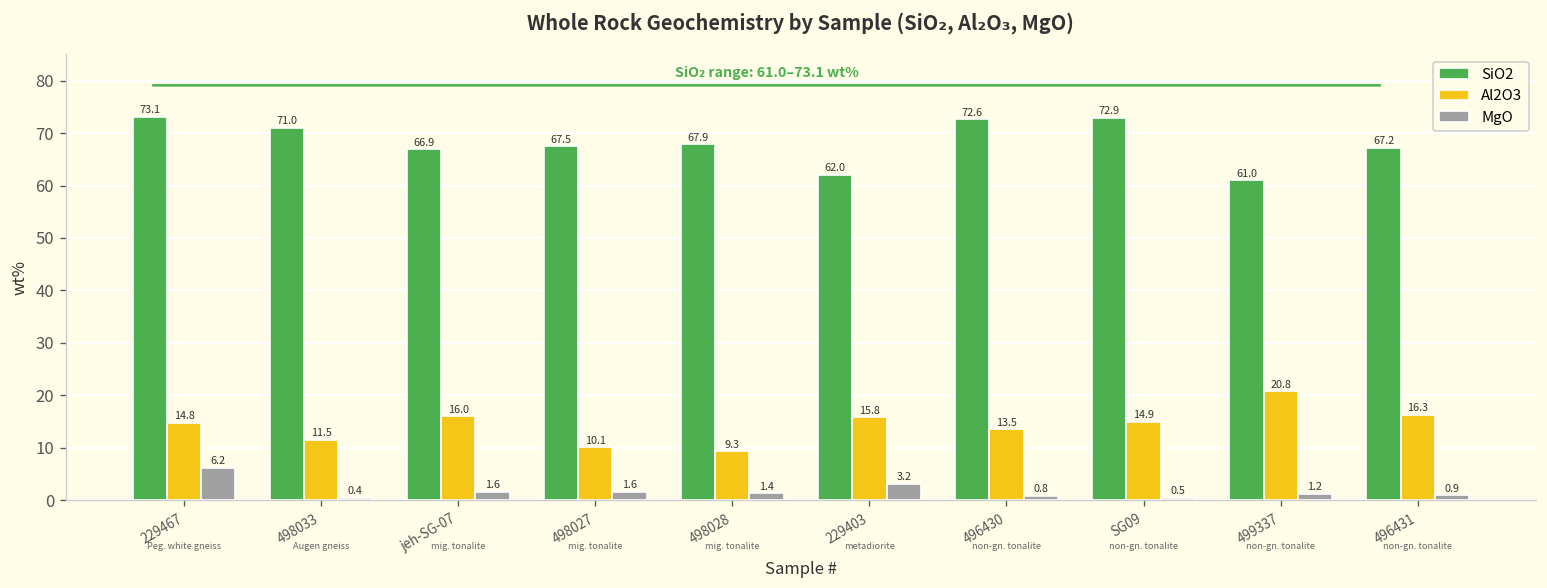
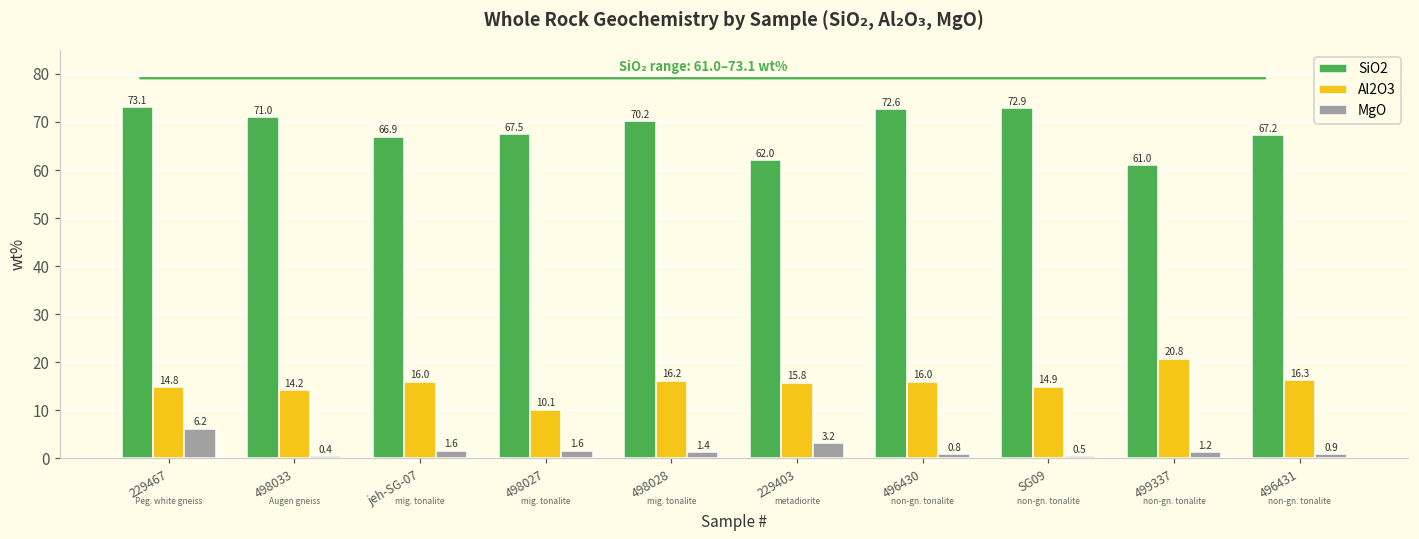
Al2O3, 498033: 11.5 -> 14.2
SiO2, 498028: 67.9 -> 70.2
Al2O3, 498028: 9.3 -> 16.2
Al2O3, 496430: 13.5 -> 16.0
